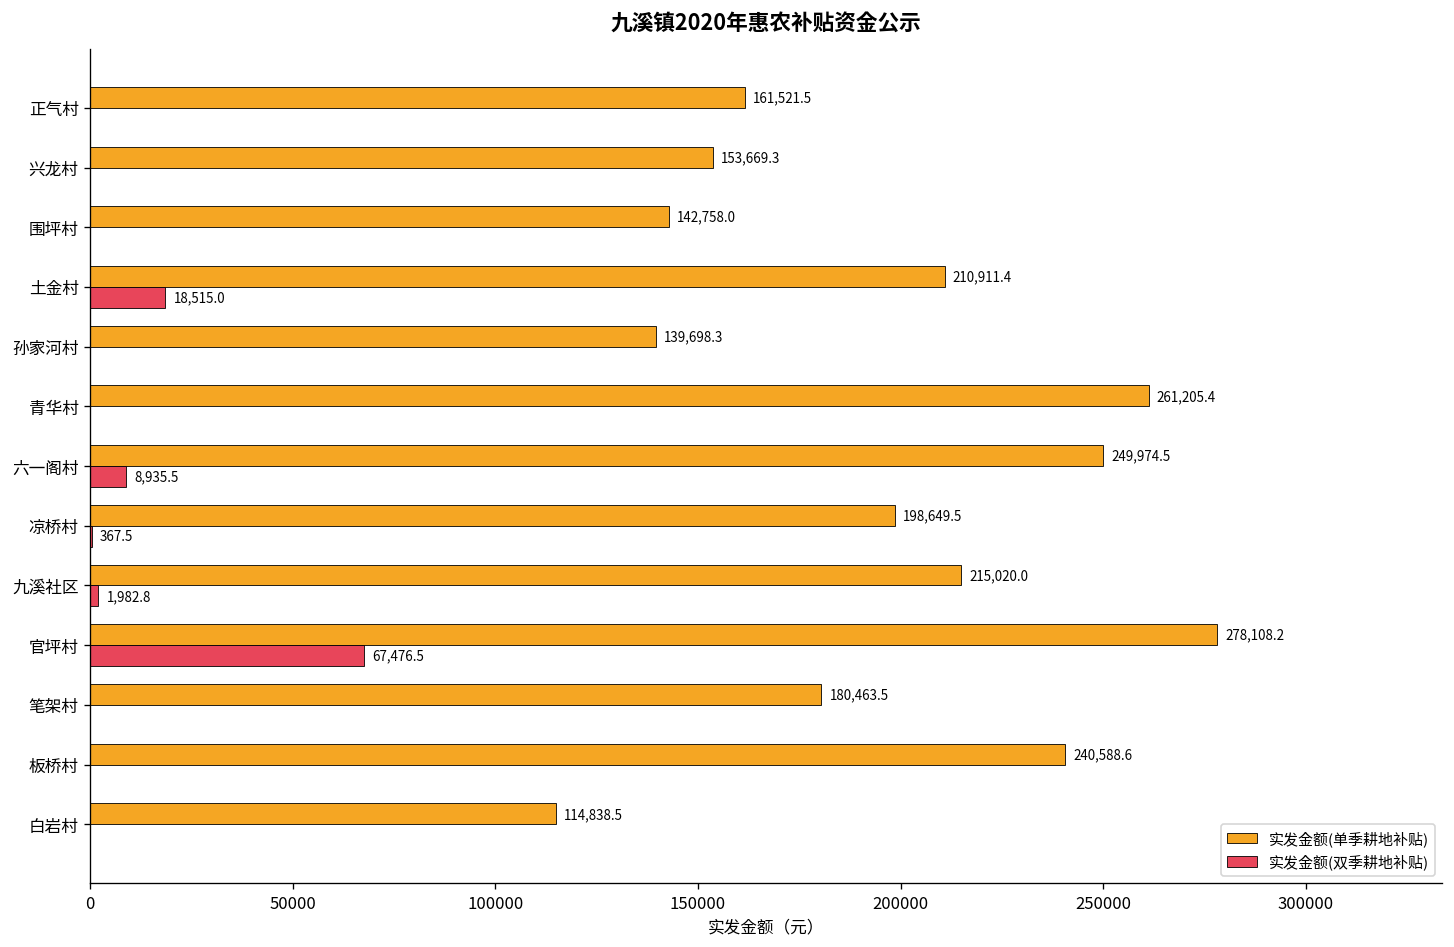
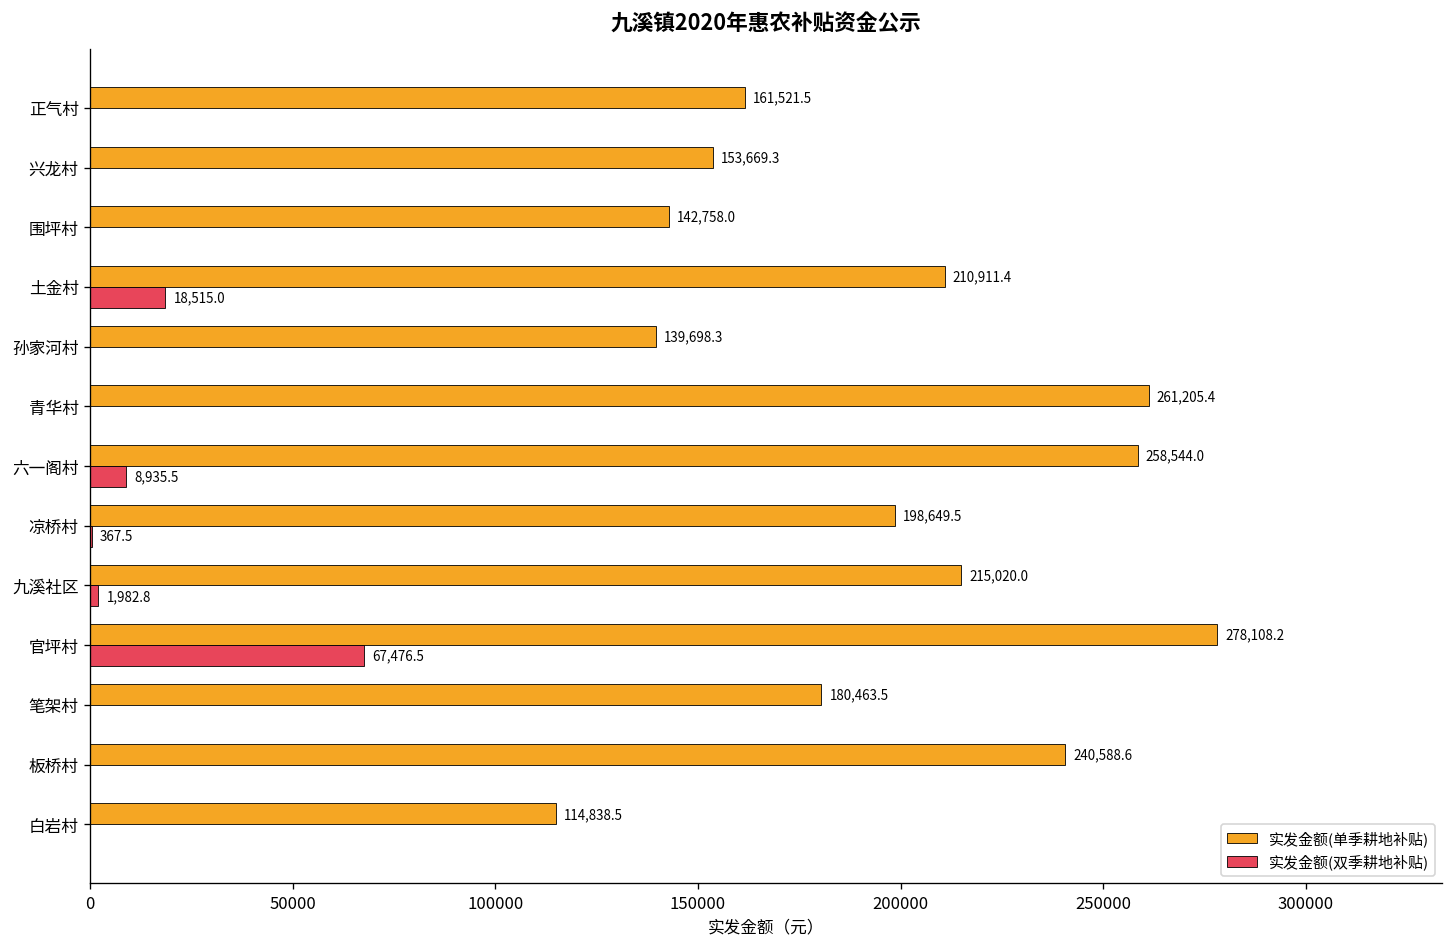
实发金额(单季耕地补贴), 六一阁村: 249,974.5 -> 258,544.0
